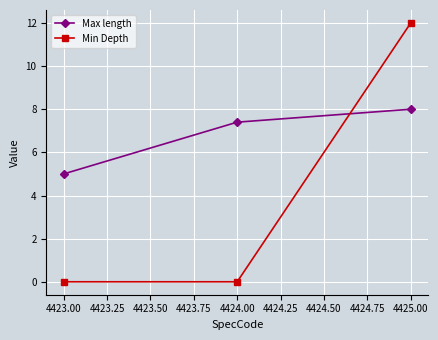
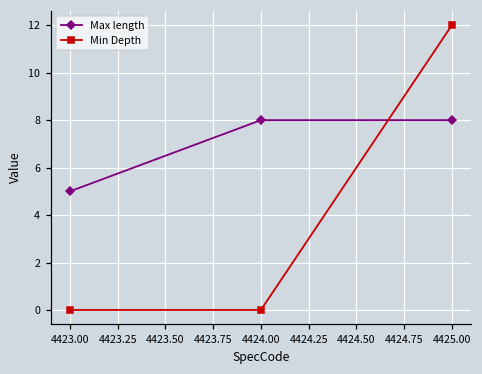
Max length, 4424.00: 7.4 -> 8.0
